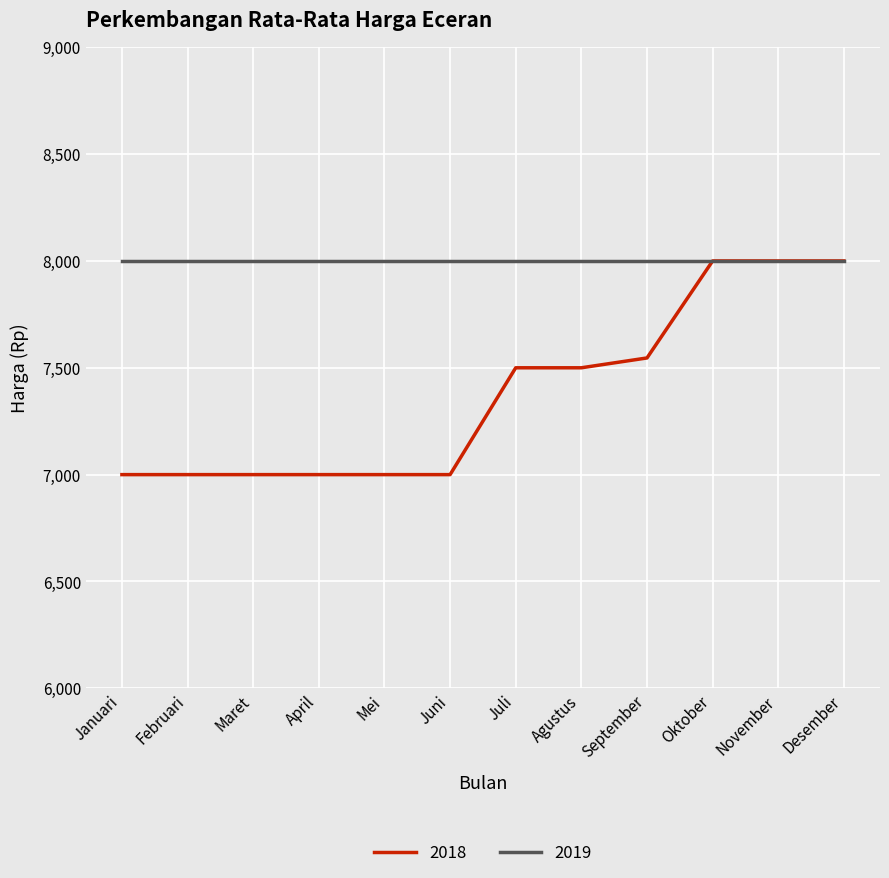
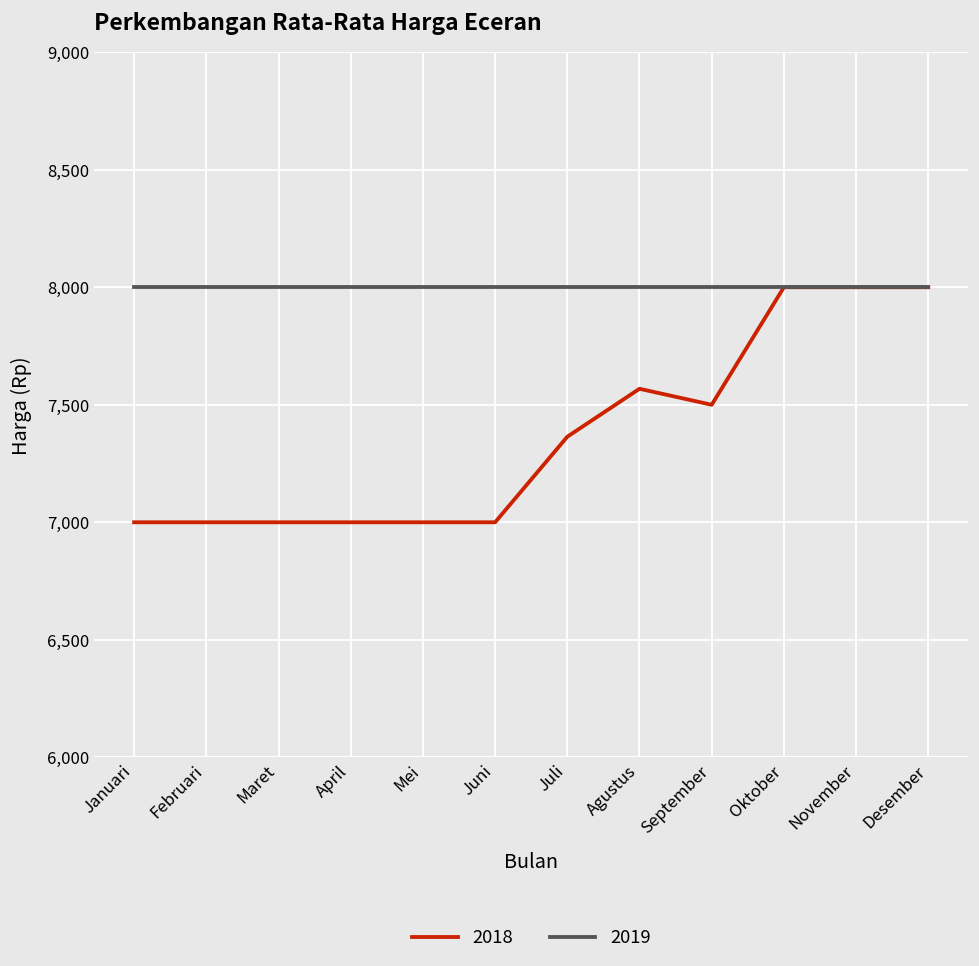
2018, Juli: 7,500 -> 7,360
2018, Agustus: 7,500 -> 7,570
2018, September: 7,550 -> 7,500
